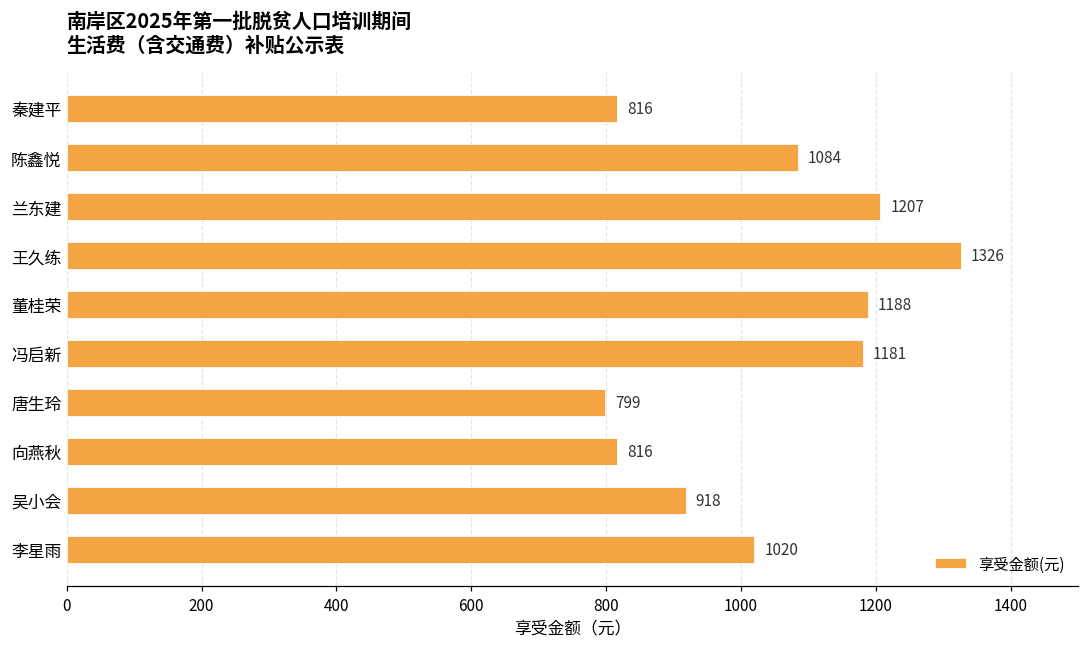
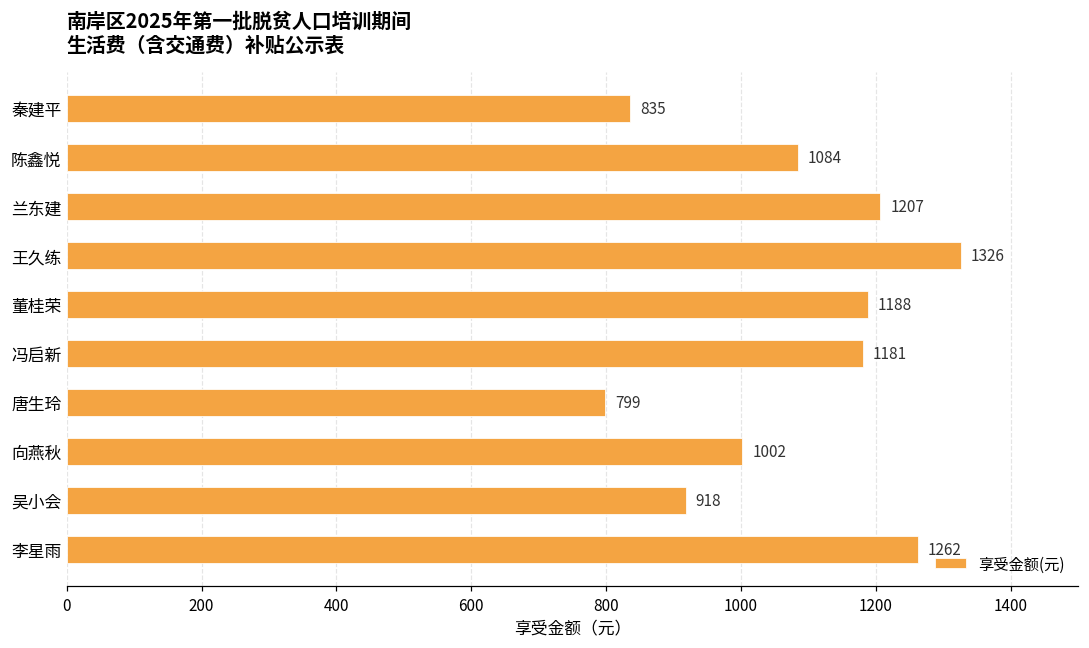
秦建平: 816 -> 835
向燕秋: 816 -> 1002
李星雨: 1020 -> 1262
